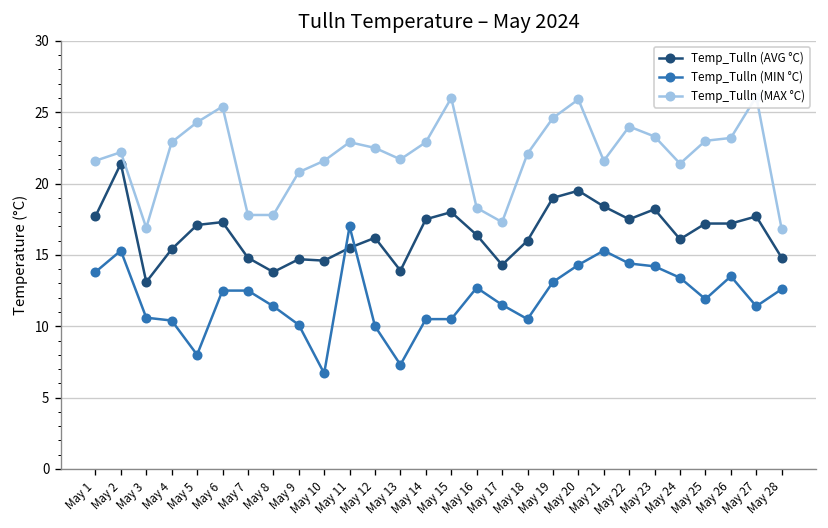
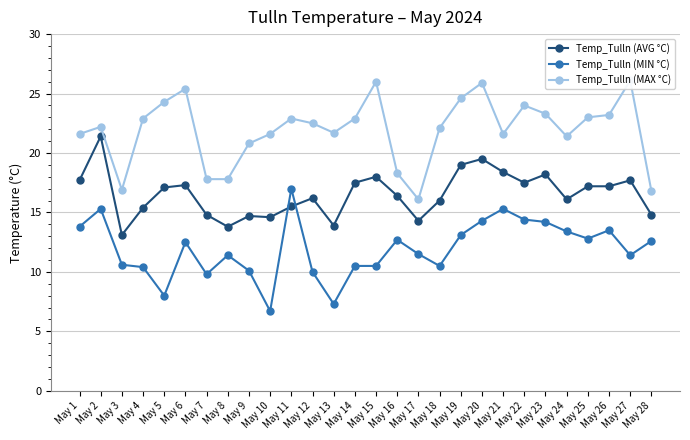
Temp_Tulln (MIN °C), May 7: 12.5 -> 9.8
Temp_Tulln (MAX °C), May 17: 17.3 -> 16.1
Temp_Tulln (MIN °C), May 25: 11.9 -> 12.8
